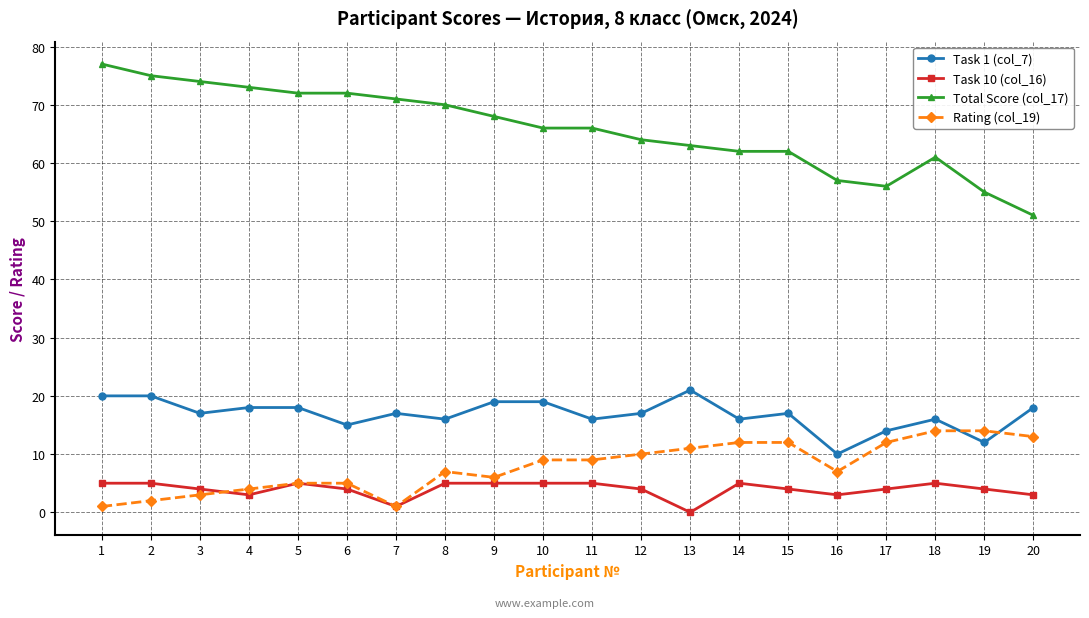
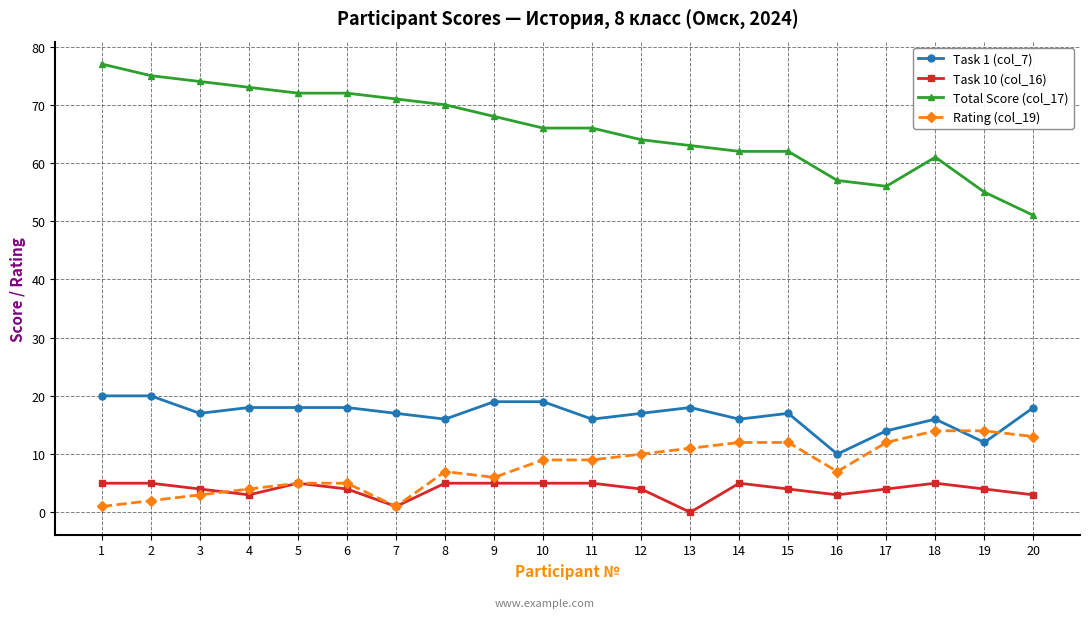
Task 1 (col_7), 6: 15 -> 18
Task 1 (col_7), 13: 21 -> 18
